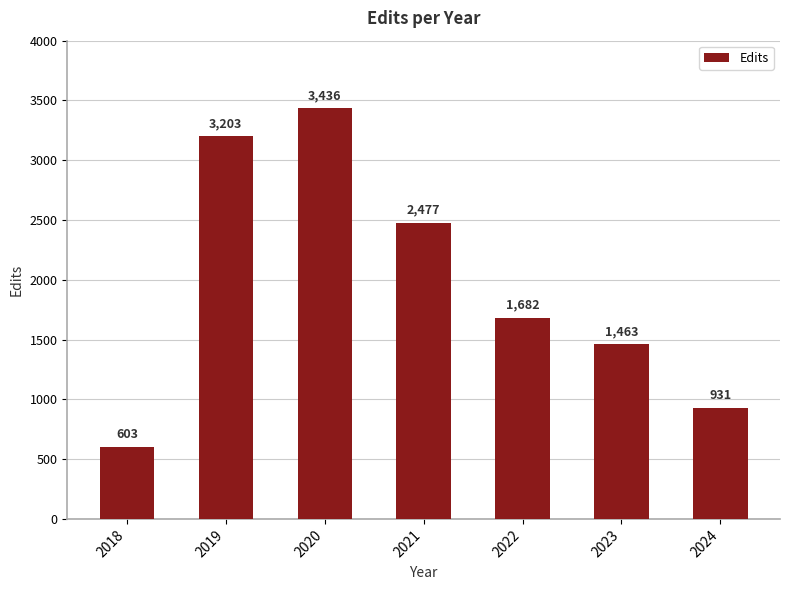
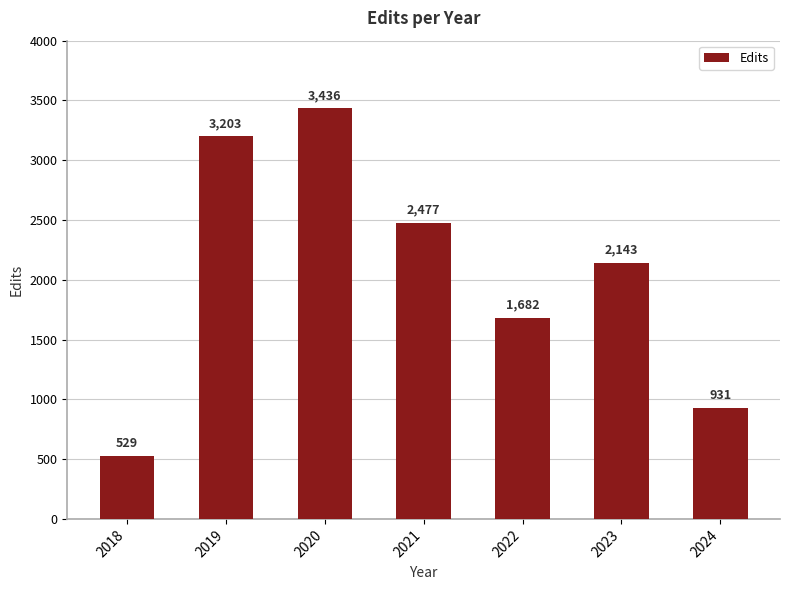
2018: 603 -> 529
2023: 1,463 -> 2,143
